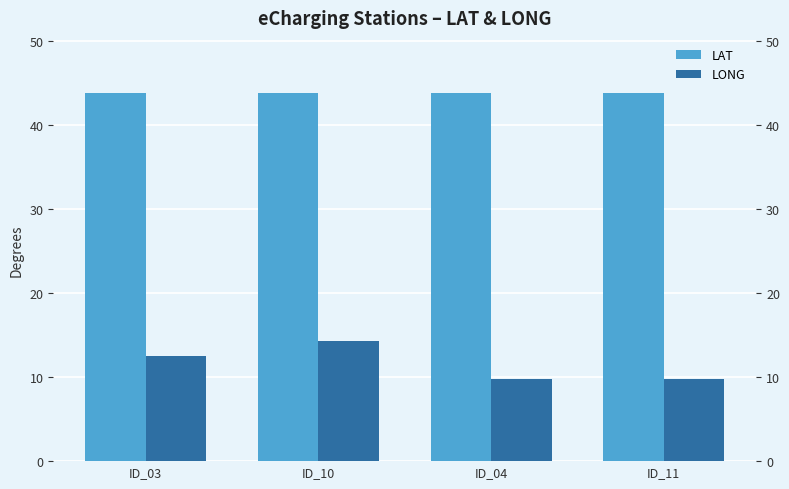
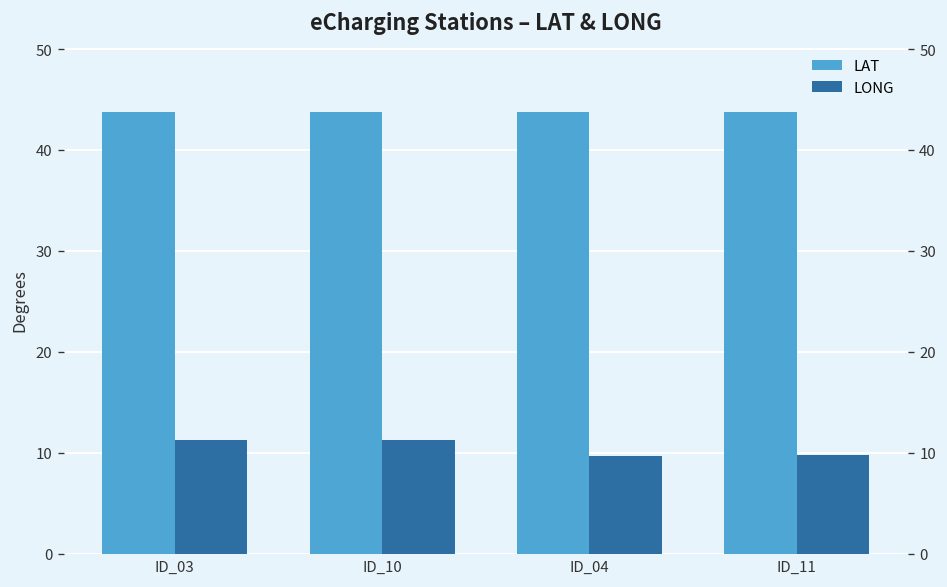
LONG, ID_03: 12 -> 11
LONG, ID_10: 14 -> 11
